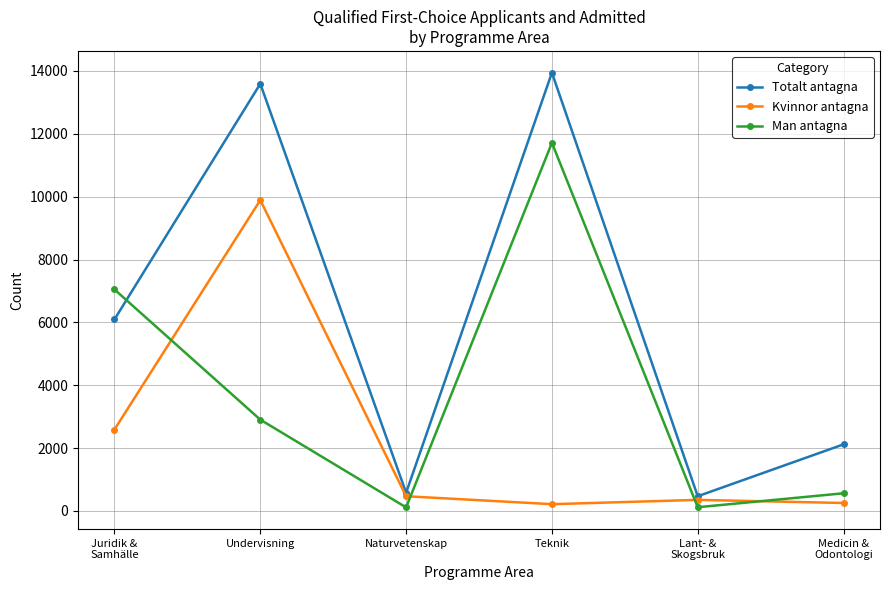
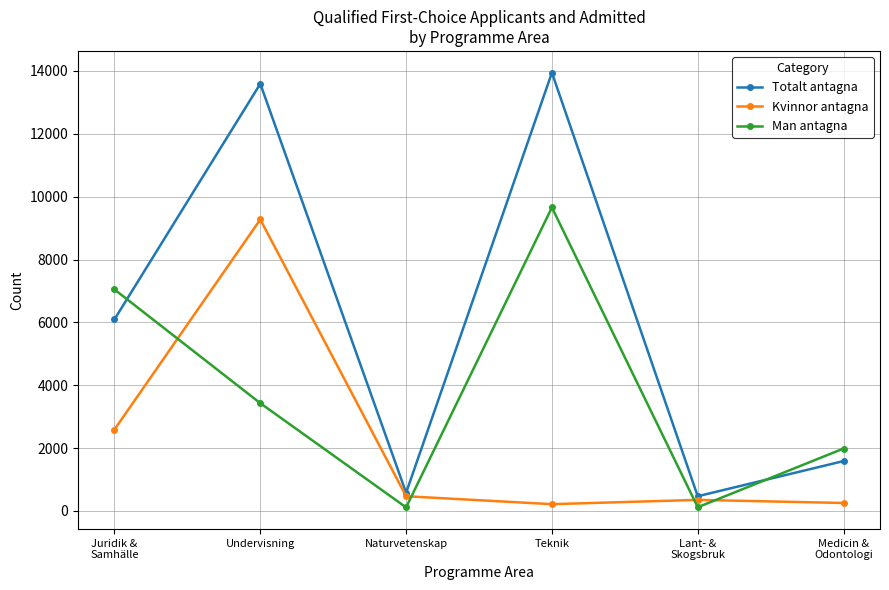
Kvinnor antagna, Undervisning: 9900 -> 9300
Man antagna, Undervisning: 2900 -> 3400
Man antagna, Teknik: 11700 -> 9700
Totalt antagna, Medicin & Odontologi: 2100 -> 1600
Man antagna, Medicin & Odontologi: 600 -> 2000
